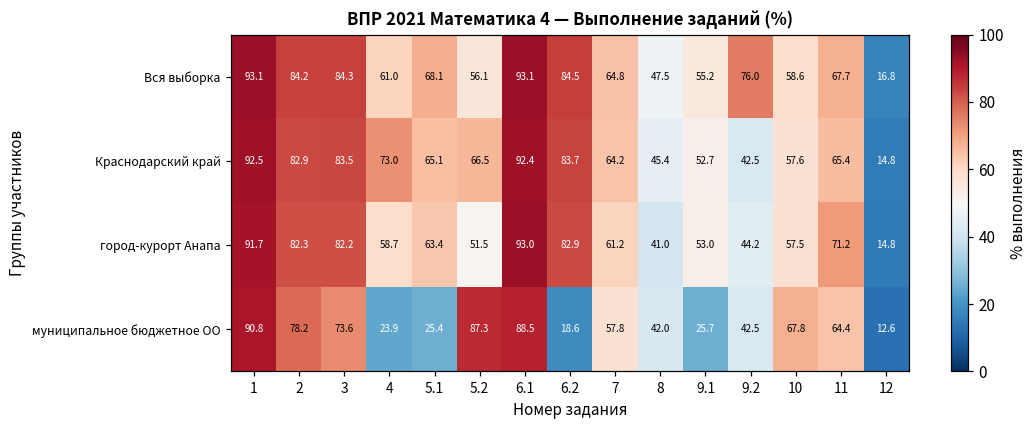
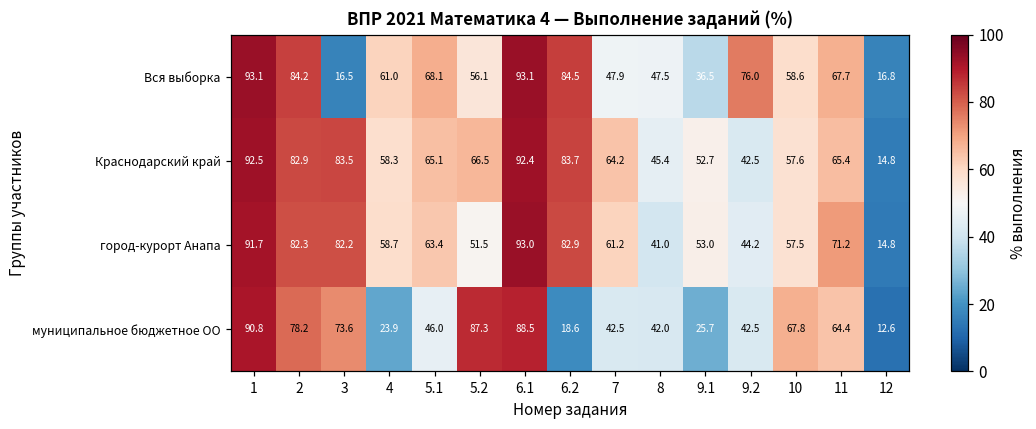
Вся выборка, 3: 84.3 -> 16.5
Вся выборка, 7: 64.8 -> 47.9
Вся выборка, 9.1: 55.2 -> 36.5
Краснодарский край, 4: 73.0 -> 58.3
муниципальное бюджетное ОО, 5.1: 25.4 -> 46.0
муниципальное бюджетное ОО, 7: 57.8 -> 42.5
